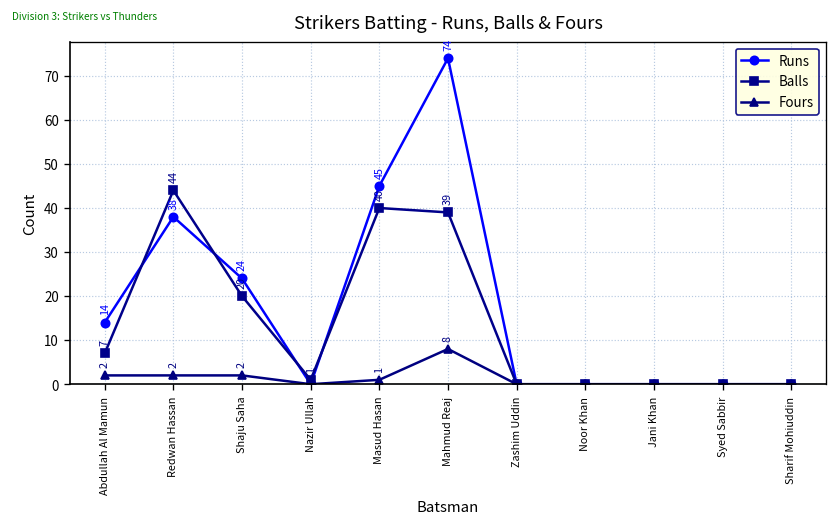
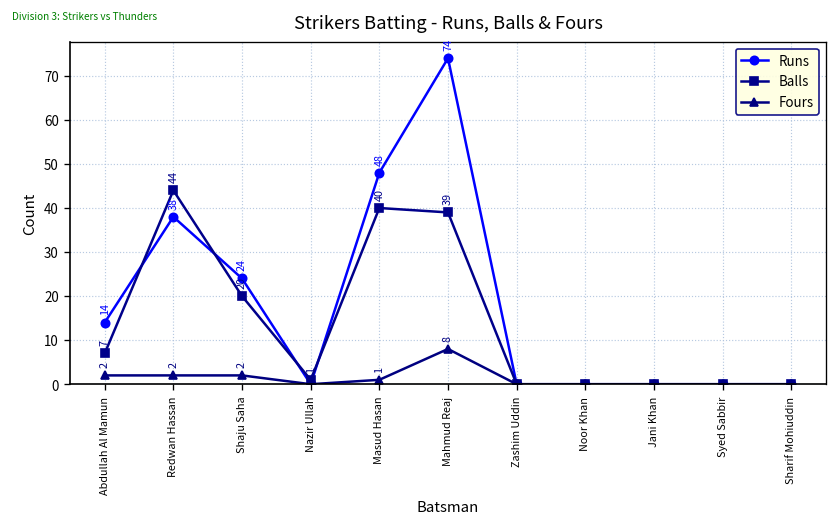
Runs, Masud Hasan: 45 -> 48
